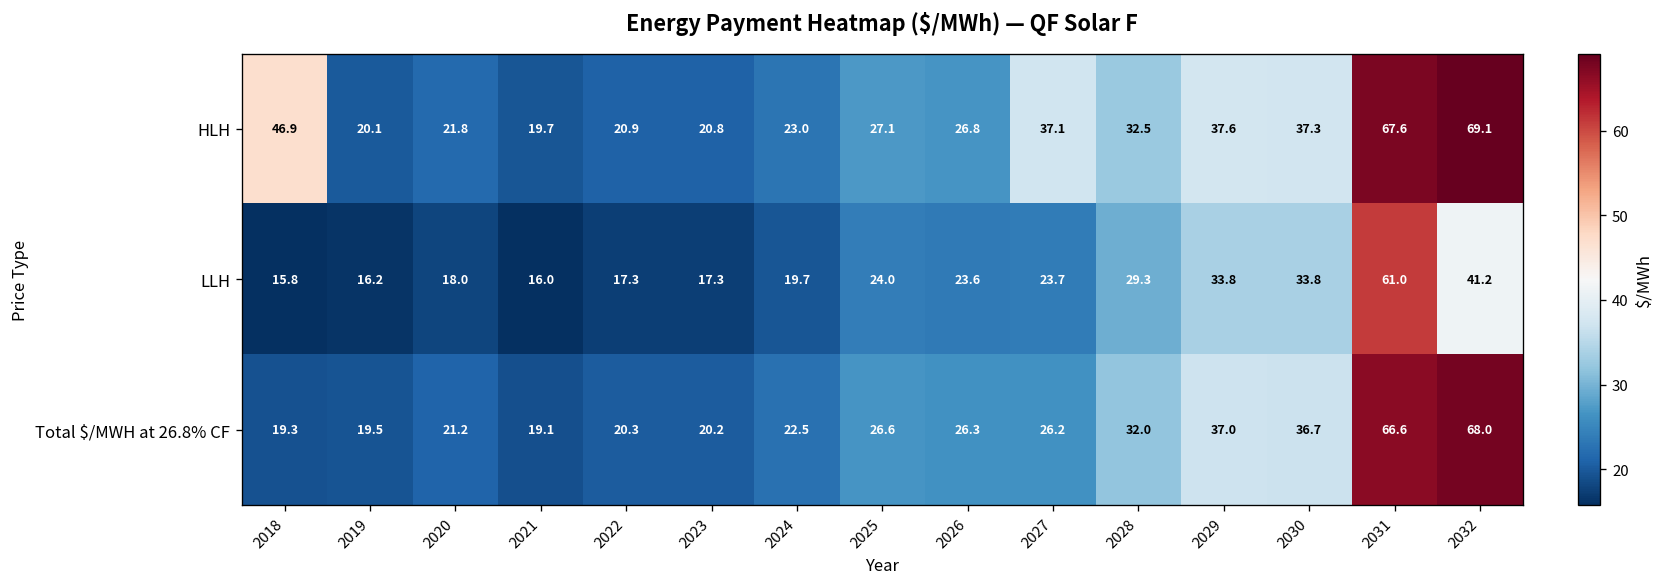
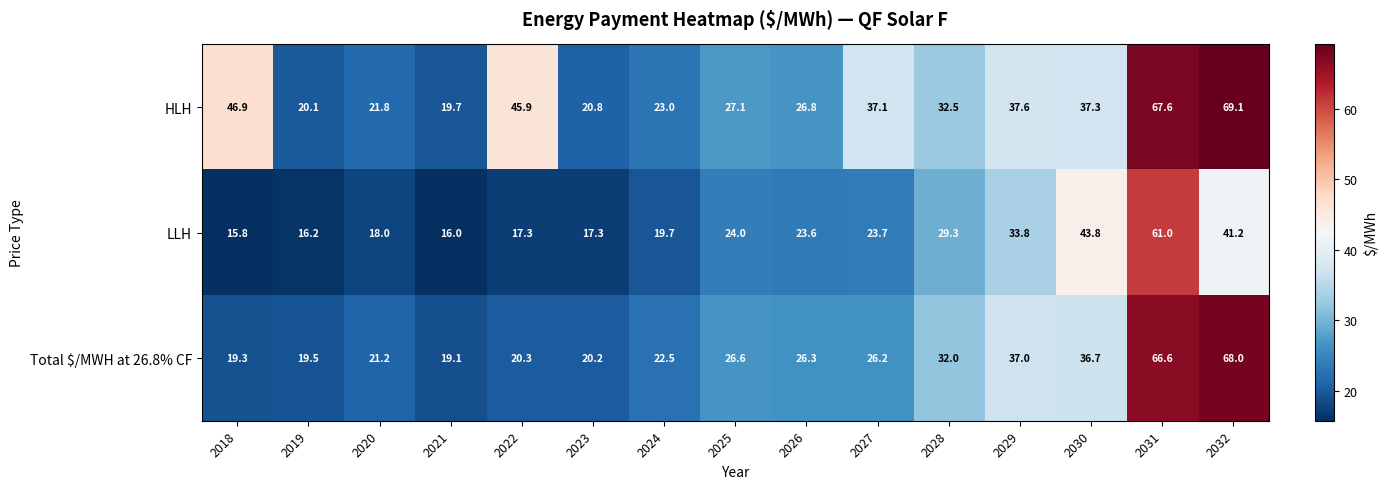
HLH, 2022: 20.9 -> 45.9
LLH, 2030: 33.8 -> 43.8
